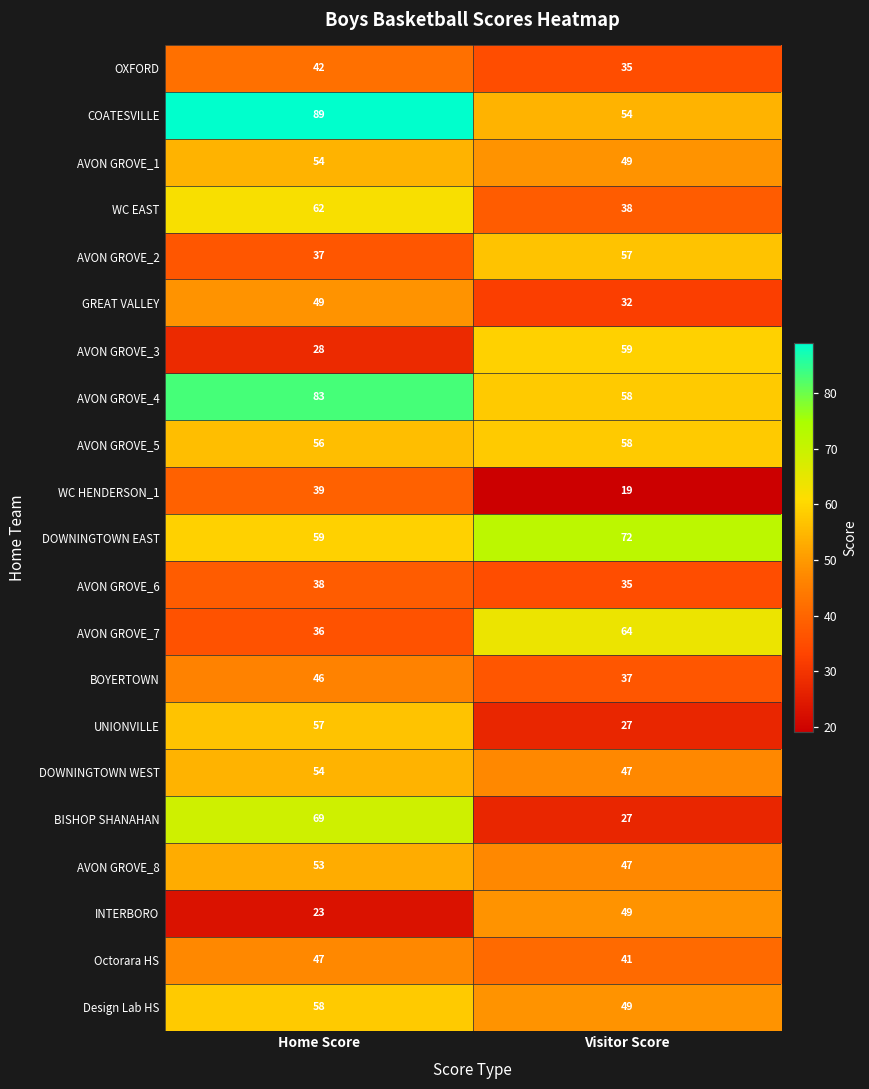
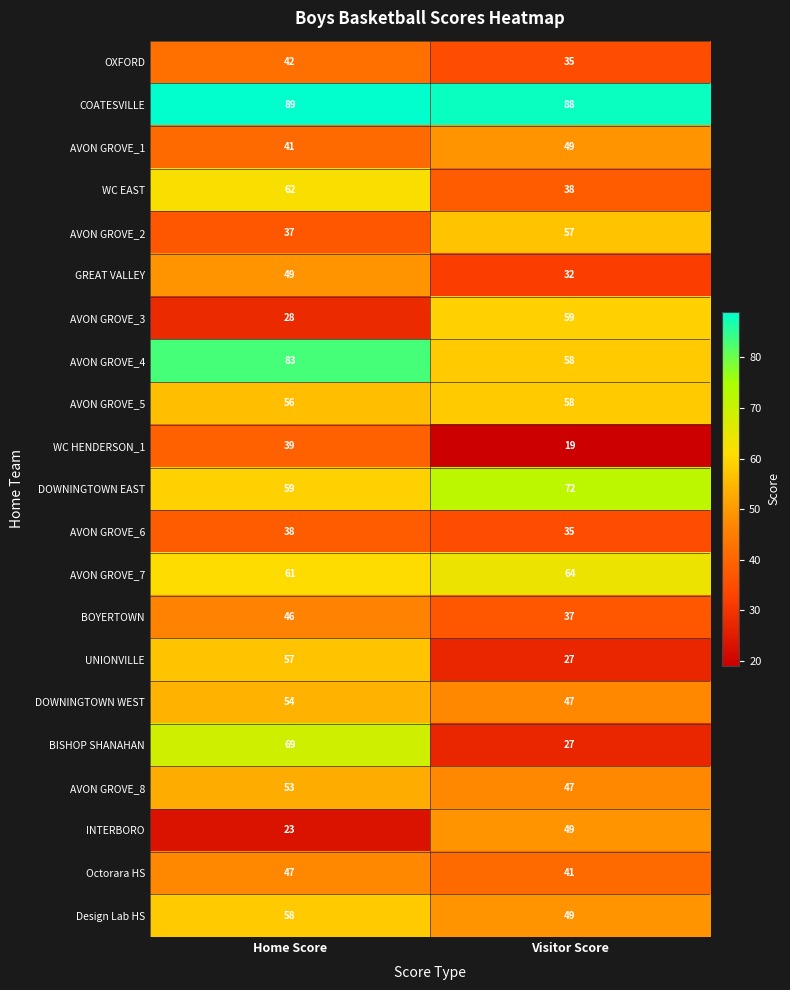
COATESVILLE, Visitor Score: 54 -> 88
AVON GROVE_1, Home Score: 54 -> 41
AVON GROVE_7, Home Score: 36 -> 61
